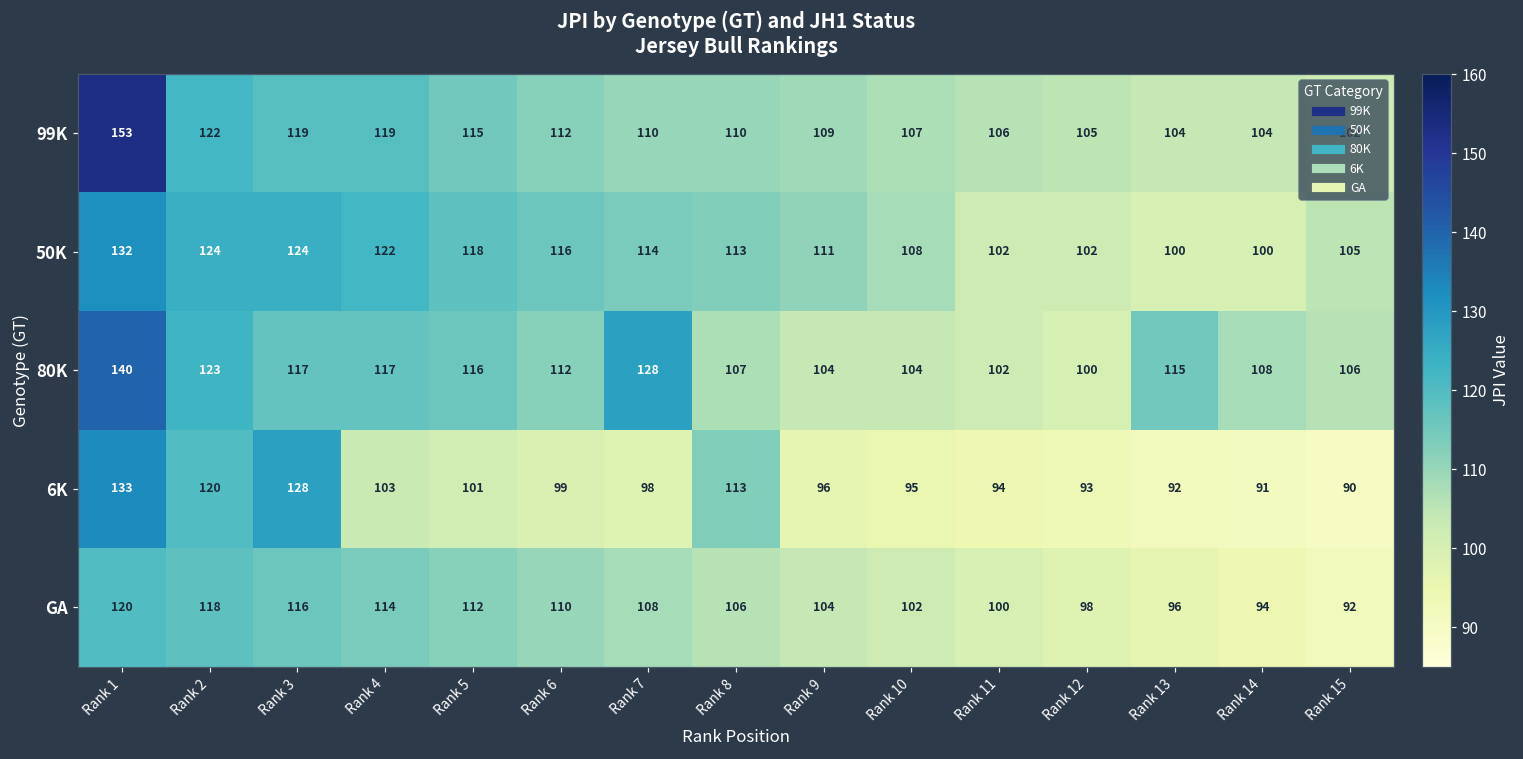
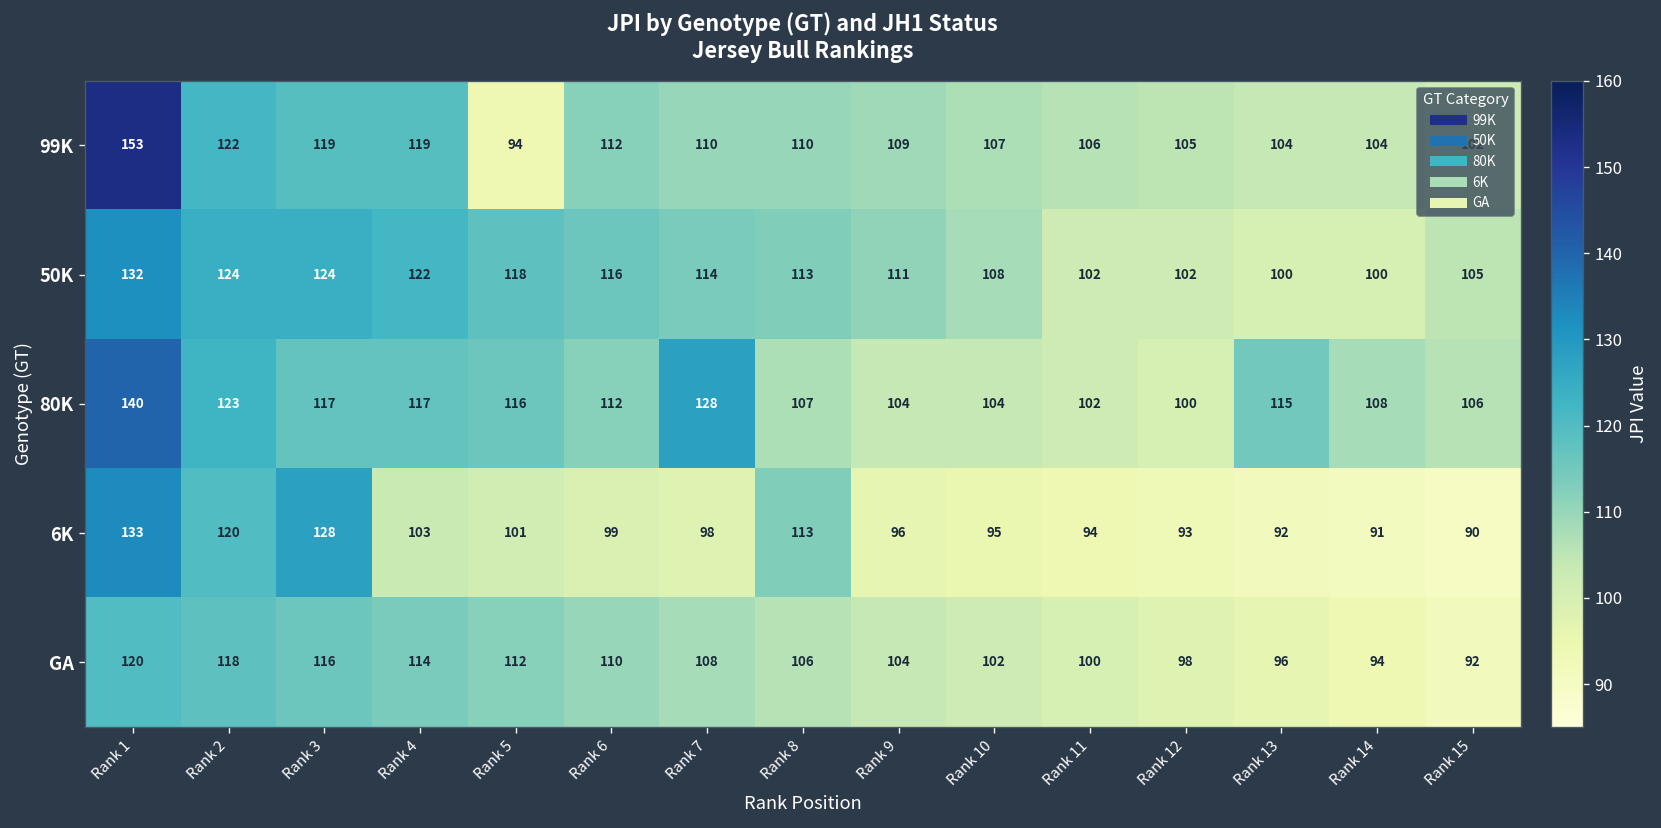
99K, Rank 5: 115 -> 94
